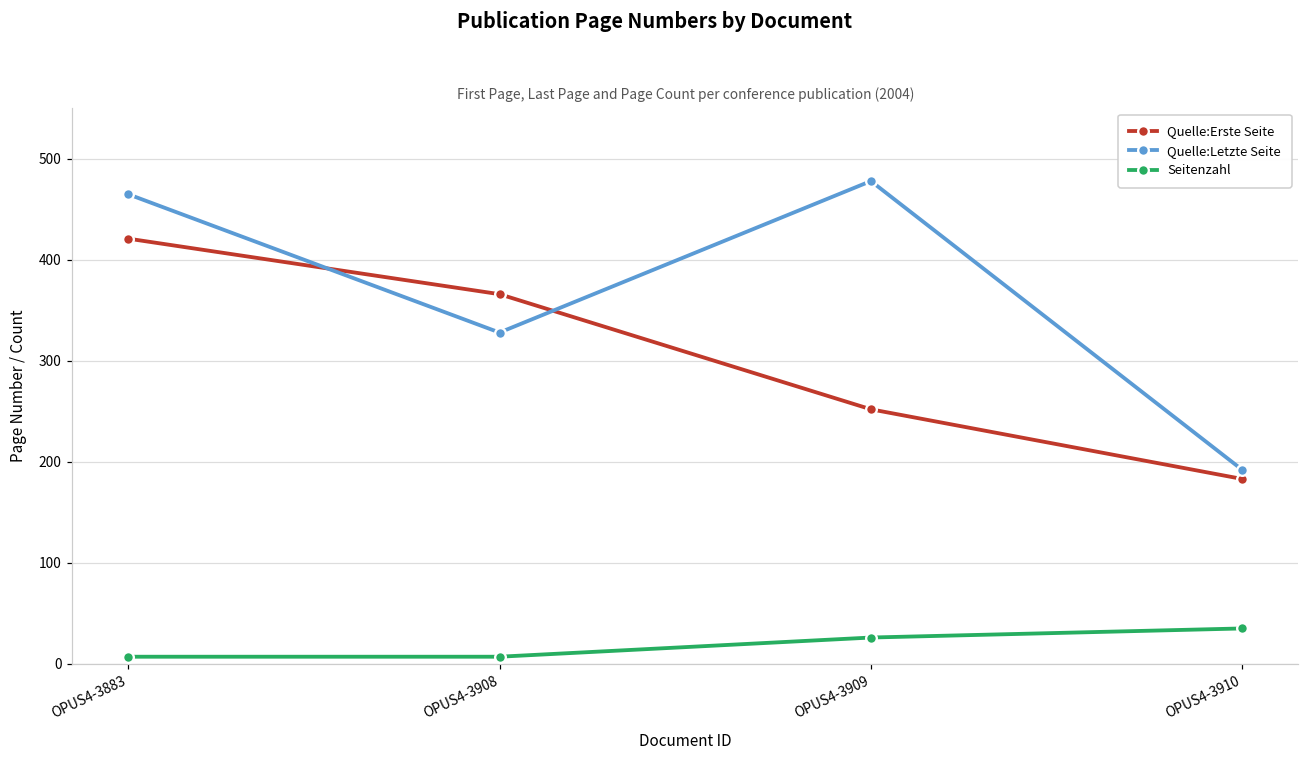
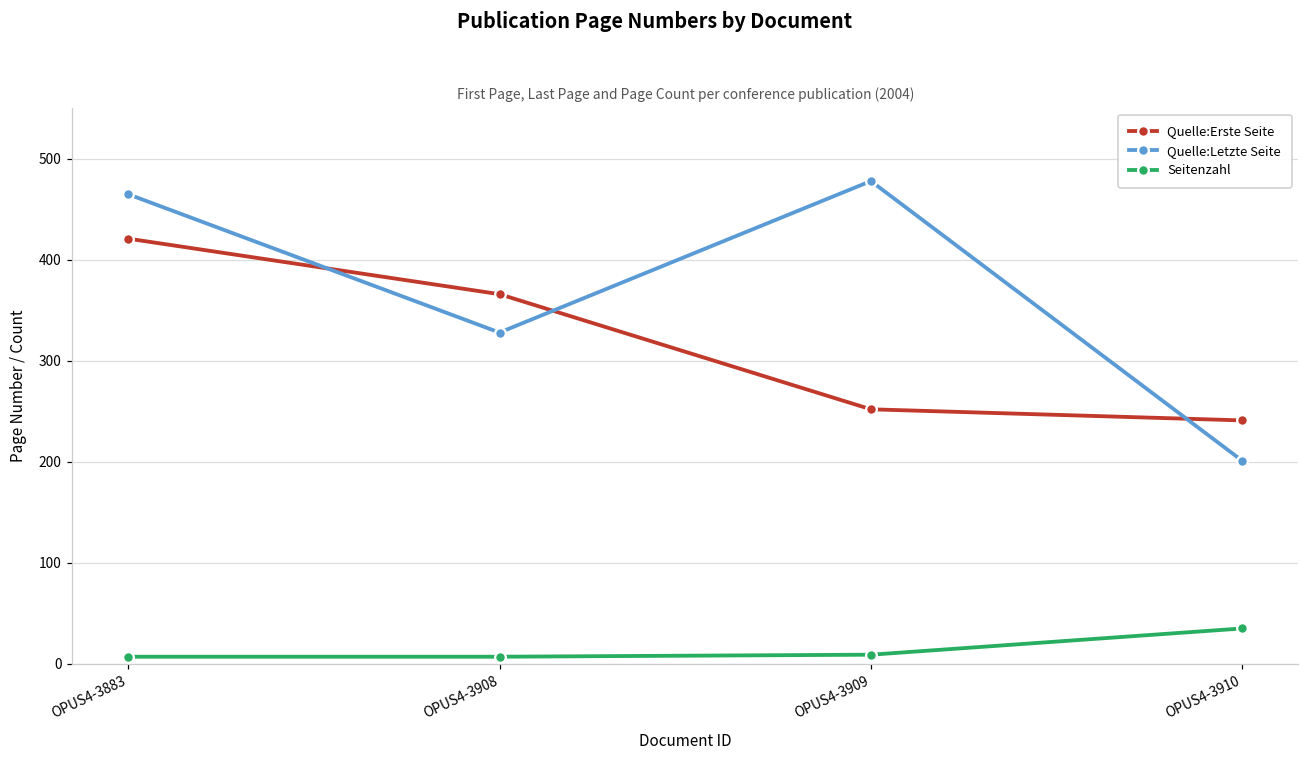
Seitenzahl, OPUS4-3909: 30 -> 10
Quelle:Erste Seite, OPUS4-3910: 180 -> 240
Quelle:Letzte Seite, OPUS4-3910: 190 -> 200
